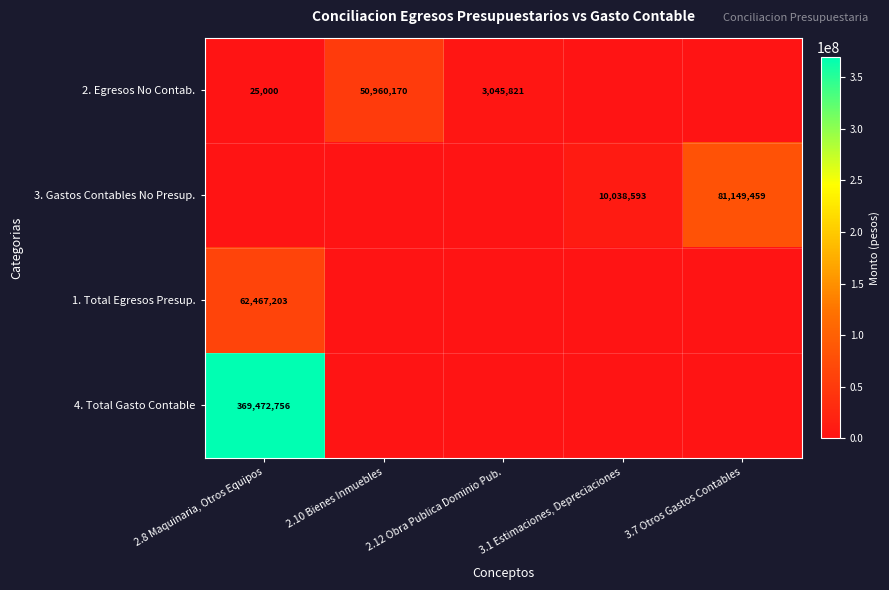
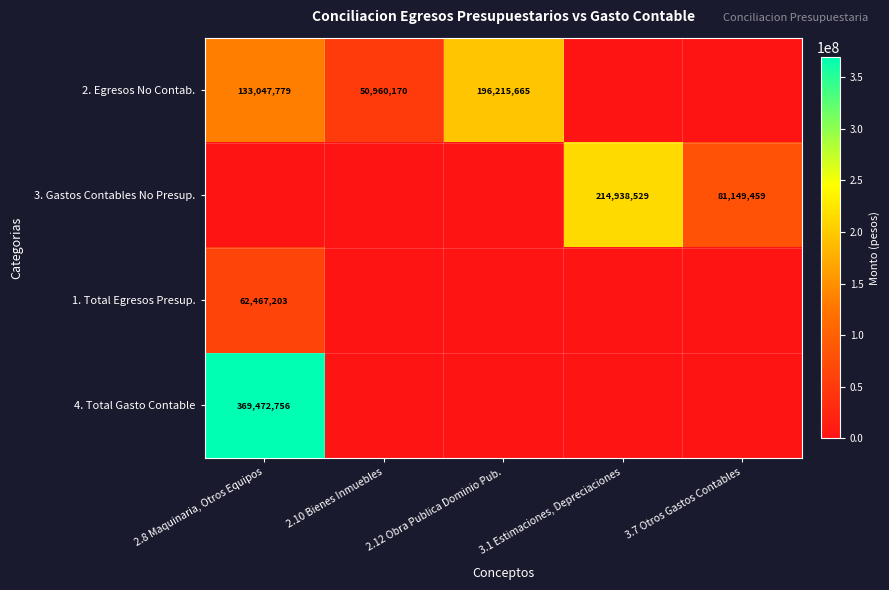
2. Egresos No Contab., 2.8 Maquinaria, Otros Equipos: 25,000 -> 133,047,779
2. Egresos No Contab., 2.12 Obra Publica Dominio Pub.: 3,045,821 -> 196,215,665
3. Gastos Contables No Presup., 3.1 Estimaciones, Depreciaciones: 10,038,593 -> 214,938,529
